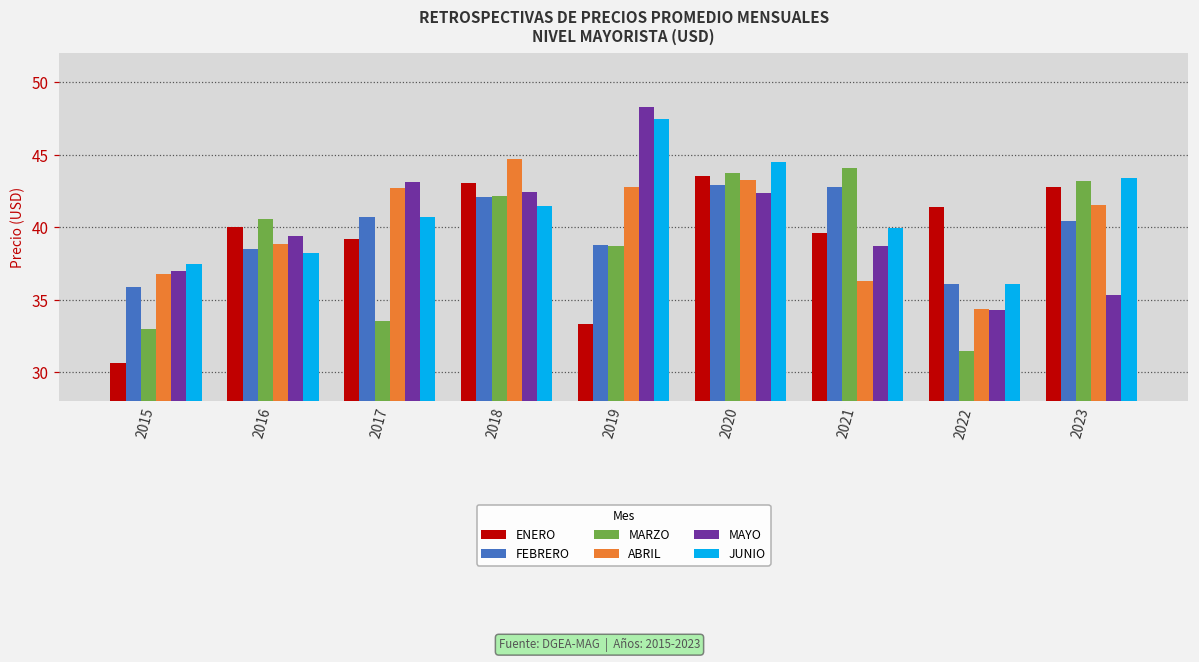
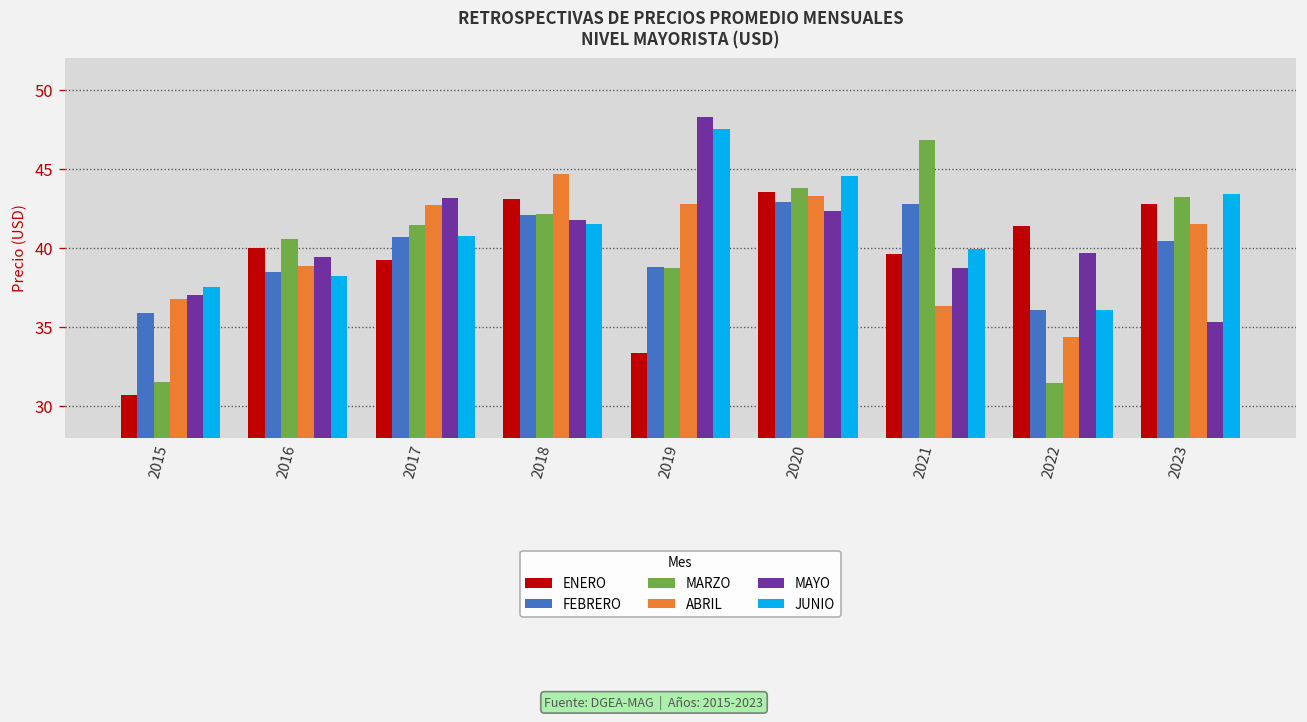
MARZO, 2015: 33.0 -> 31.5
MARZO, 2017: 33.5 -> 41.5
MAYO, 2018: 42.5 -> 41.8
MARZO, 2021: 44.1 -> 46.8
MAYO, 2022: 34.3 -> 39.7
